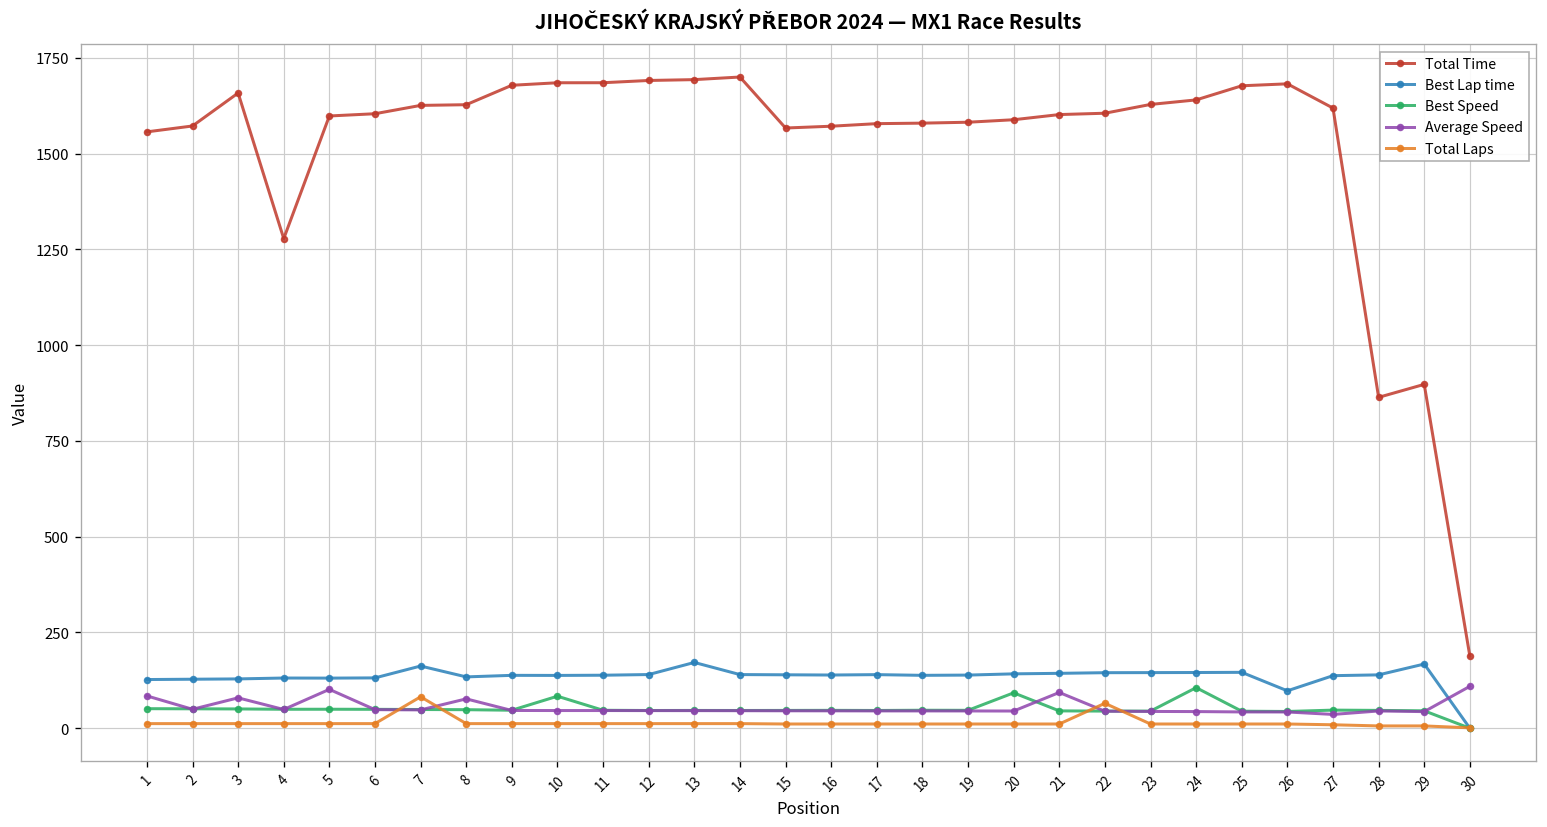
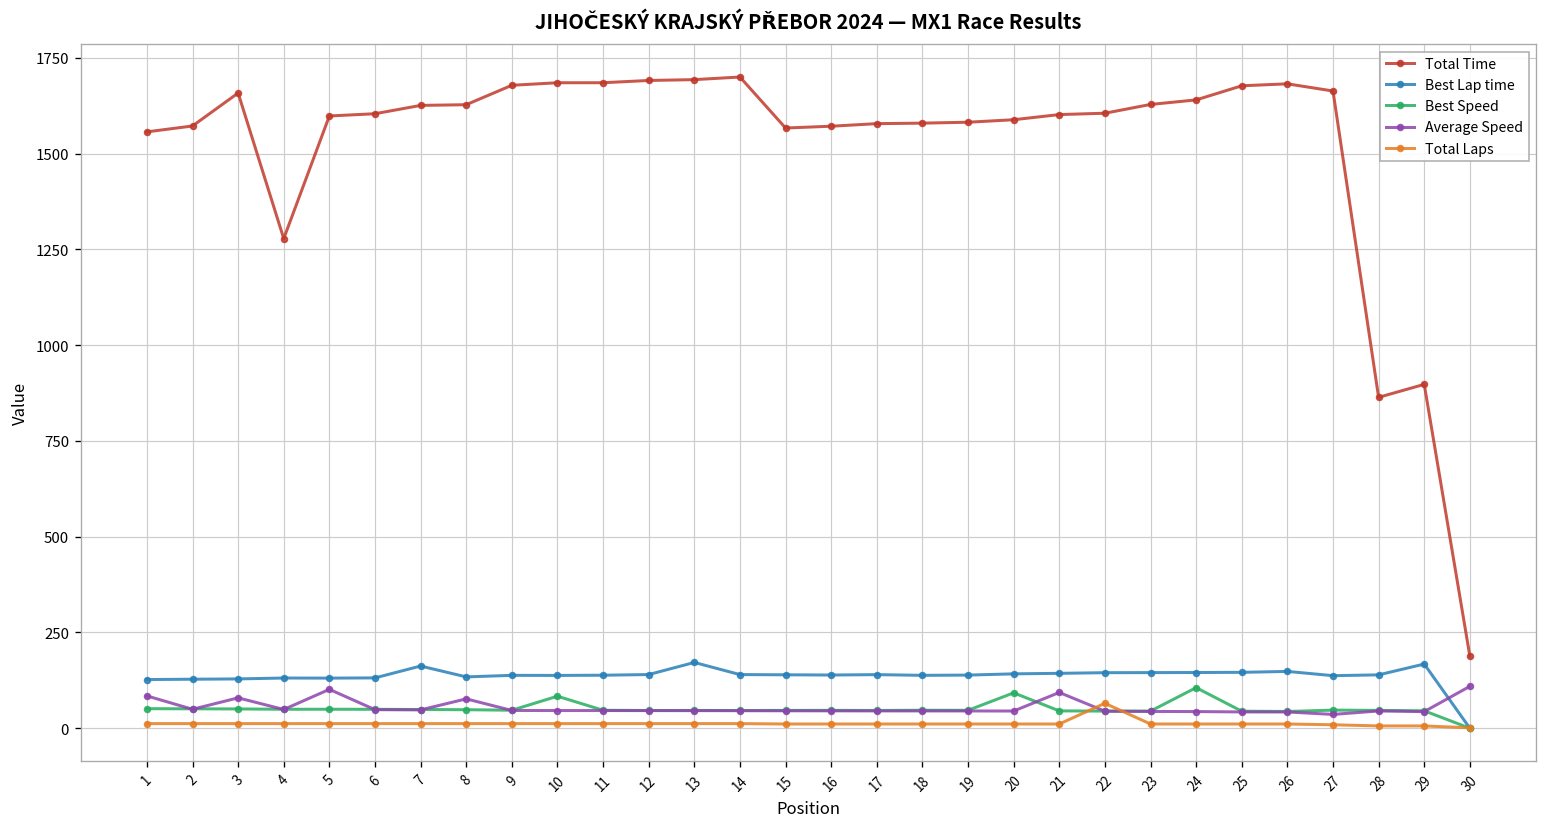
Total Laps, 7: 80 -> 10
Best Lap time, 26: 100 -> 150
Total Time, 27: 1620 -> 1660
